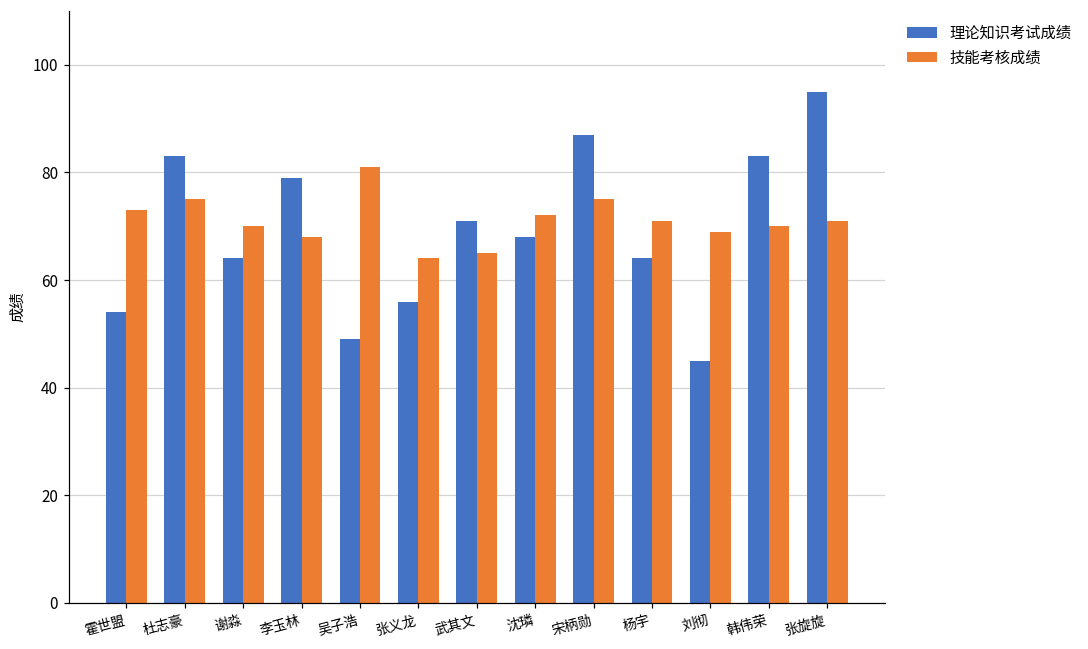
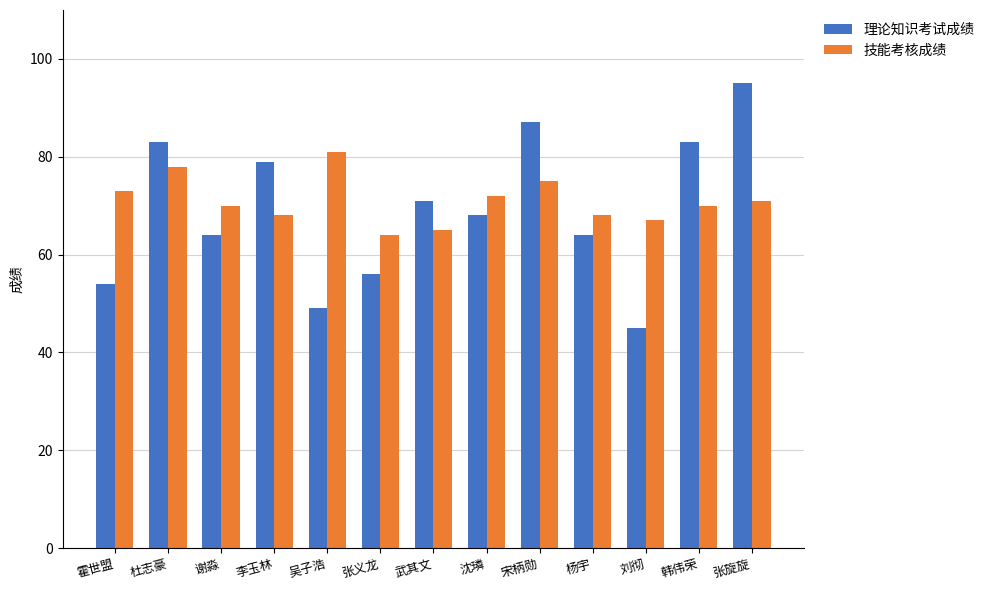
技能考核成绩, 杜志豪: 75 -> 78
技能考核成绩, 杨宇: 71 -> 68
技能考核成绩, 刘彻: 69 -> 67
